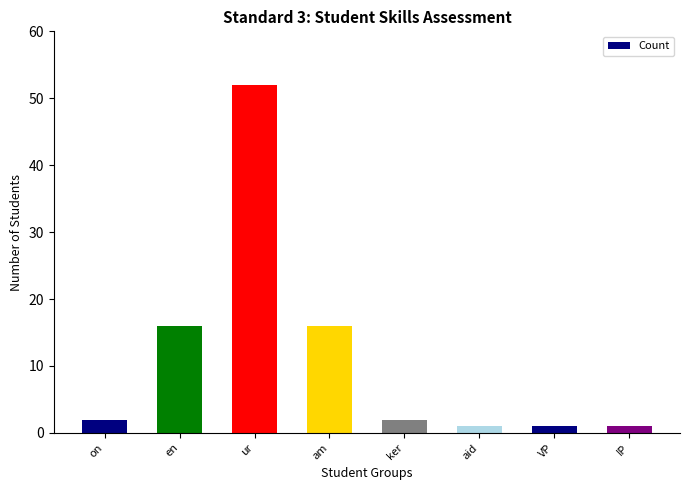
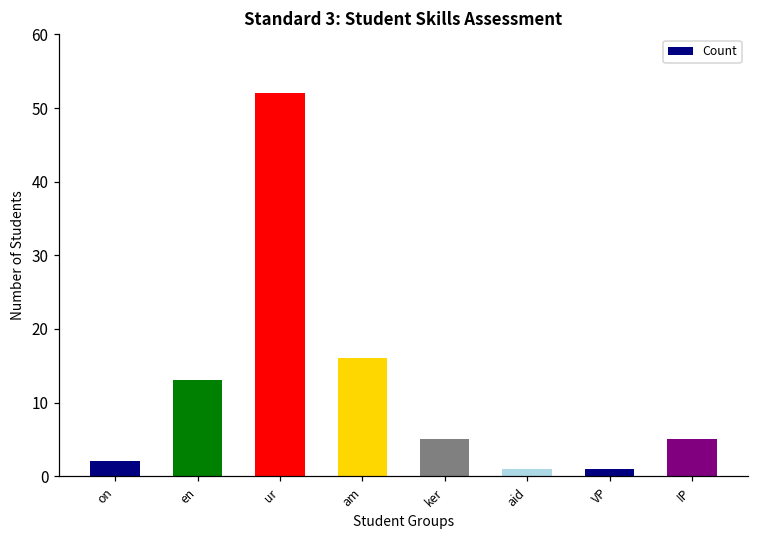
en: 16 -> 13
ker: 2 -> 5
IP: 1 -> 5
